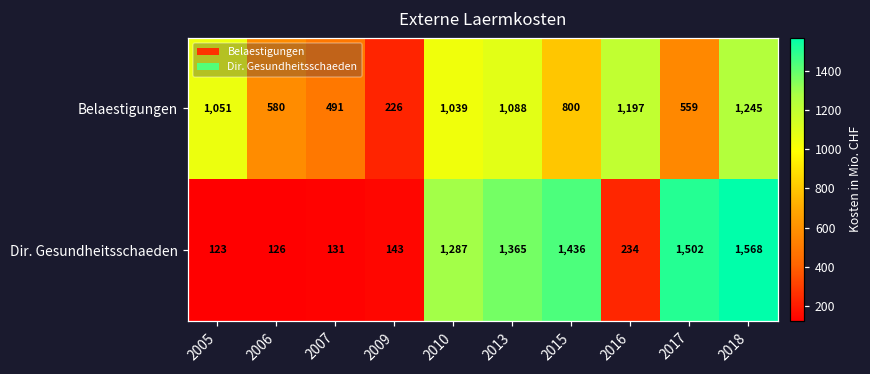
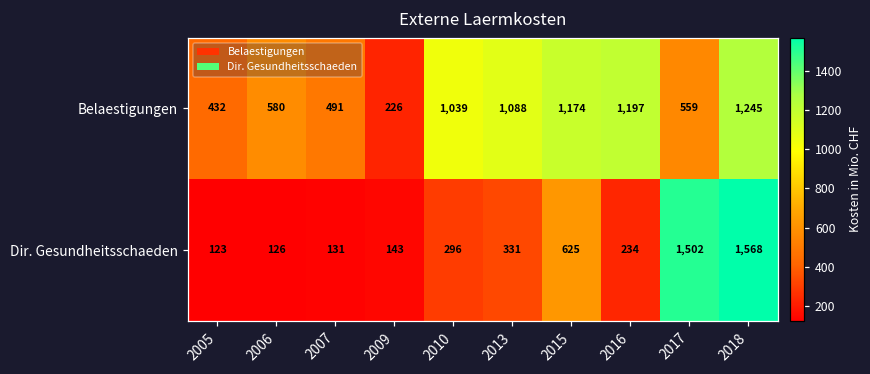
Belaestigungen, 2005: 1,051 -> 432
Belaestigungen, 2015: 800 -> 1,174
Dir. Gesundheitsschaeden, 2010: 1,287 -> 296
Dir. Gesundheitsschaeden, 2013: 1,365 -> 331
Dir. Gesundheitsschaeden, 2015: 1,436 -> 625
